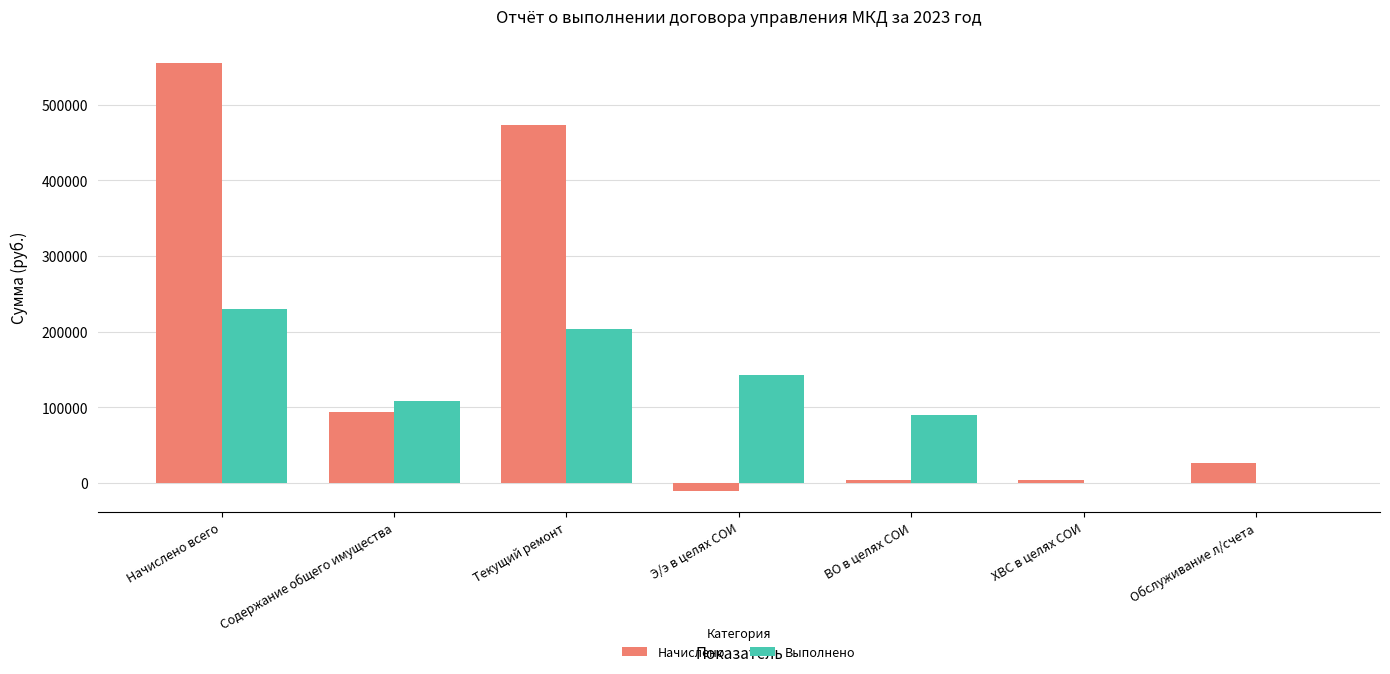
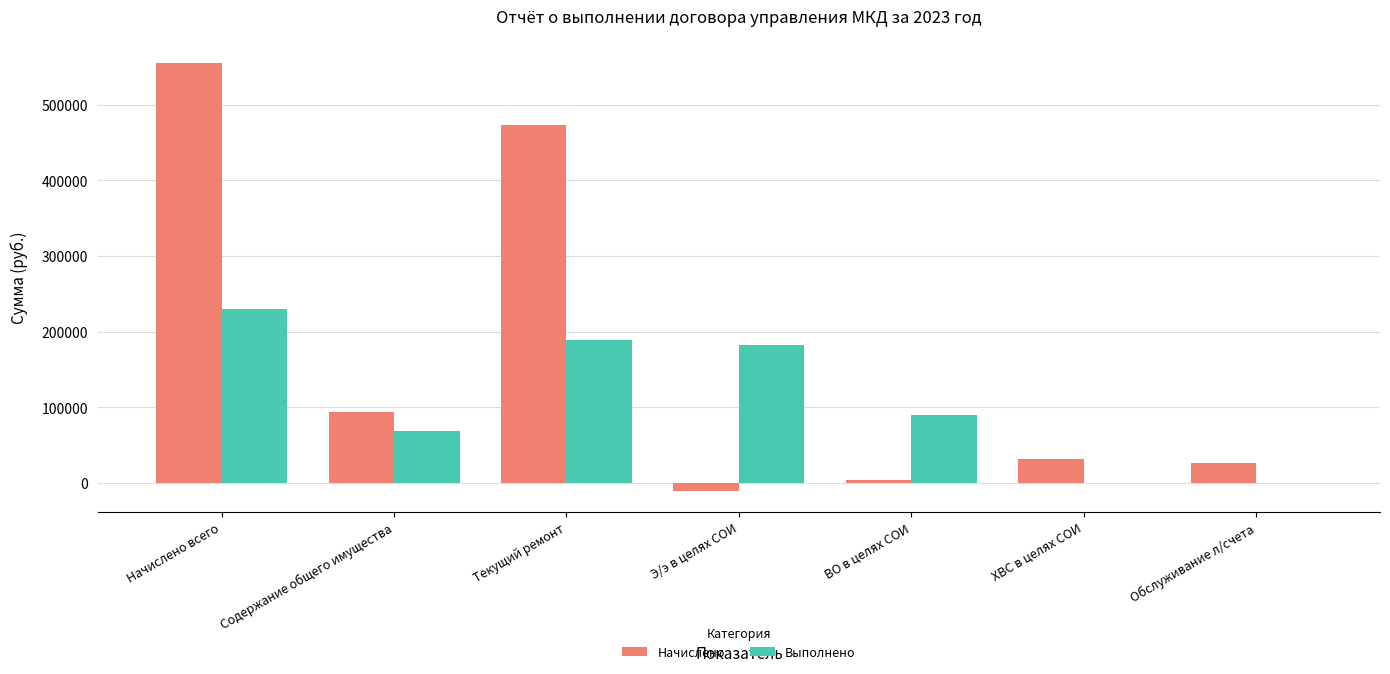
Выполнено, Содержание общего имущества: 110000 -> 70000
Выполнено, Текущий ремонт: 200000 -> 190000
Выполнено, Э/э в целях СОИ: 140000 -> 180000
Начислено, ХВС в целях СОИ: 0 -> 30000
